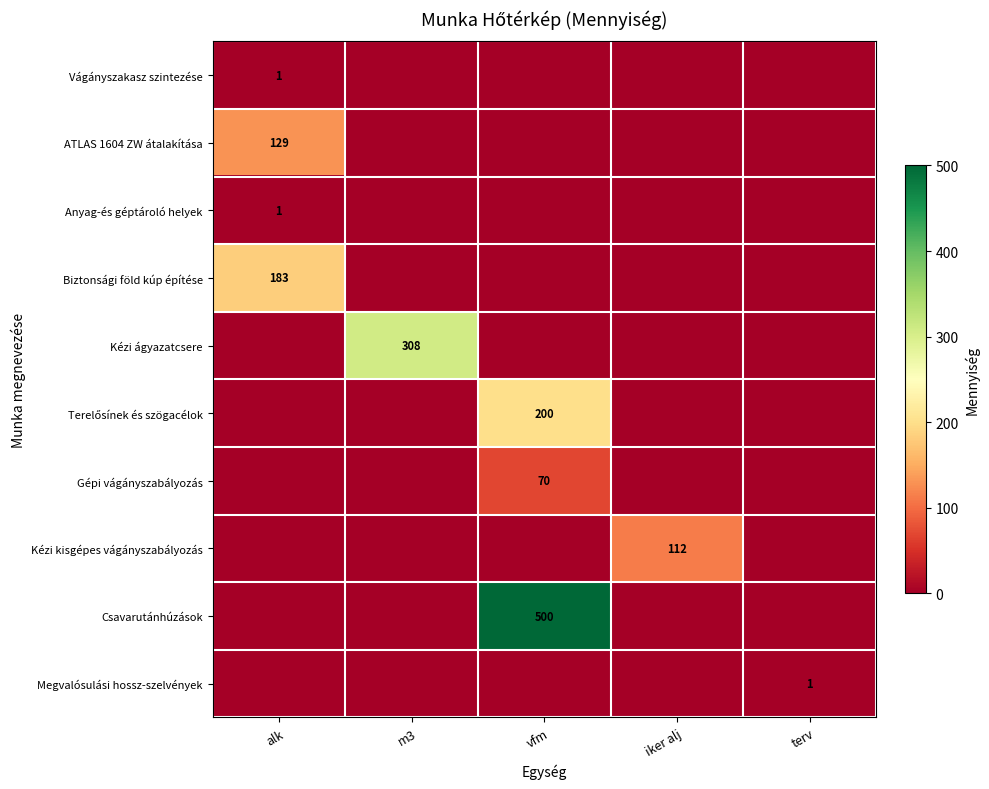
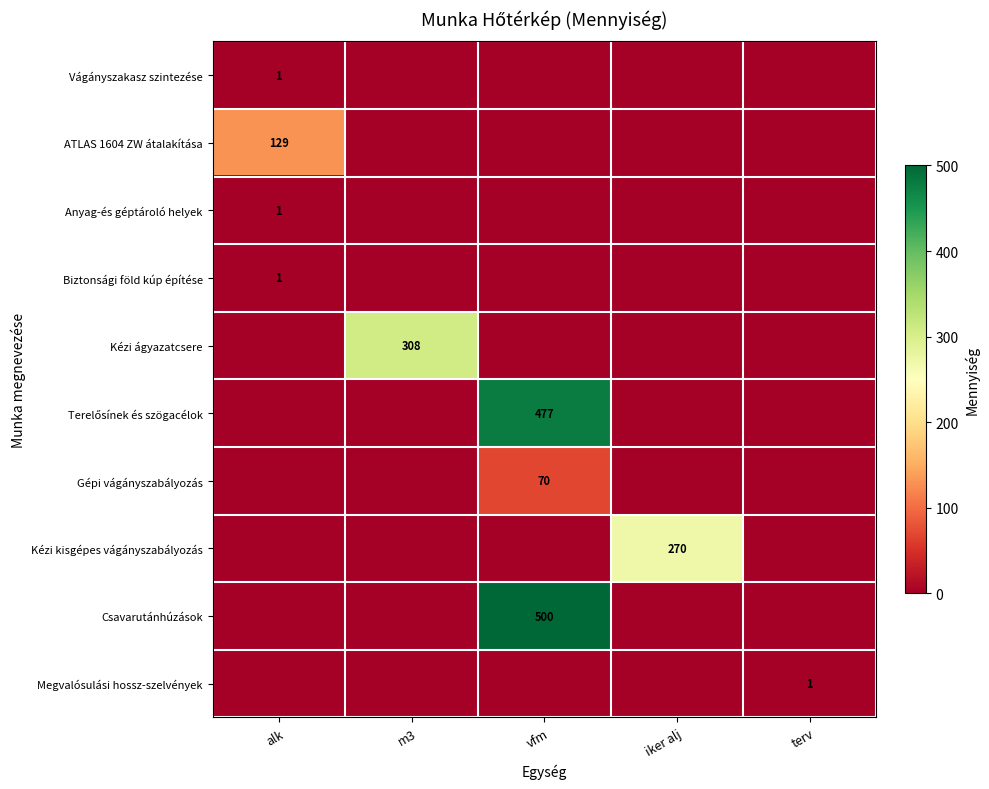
Biztonsági föld kúp építése, alk: 183 -> 1
Terelősínek és szögacélok, vfm: 200 -> 477
Kézi kisgépes vágányszabályozás, iker alj: 112 -> 270
